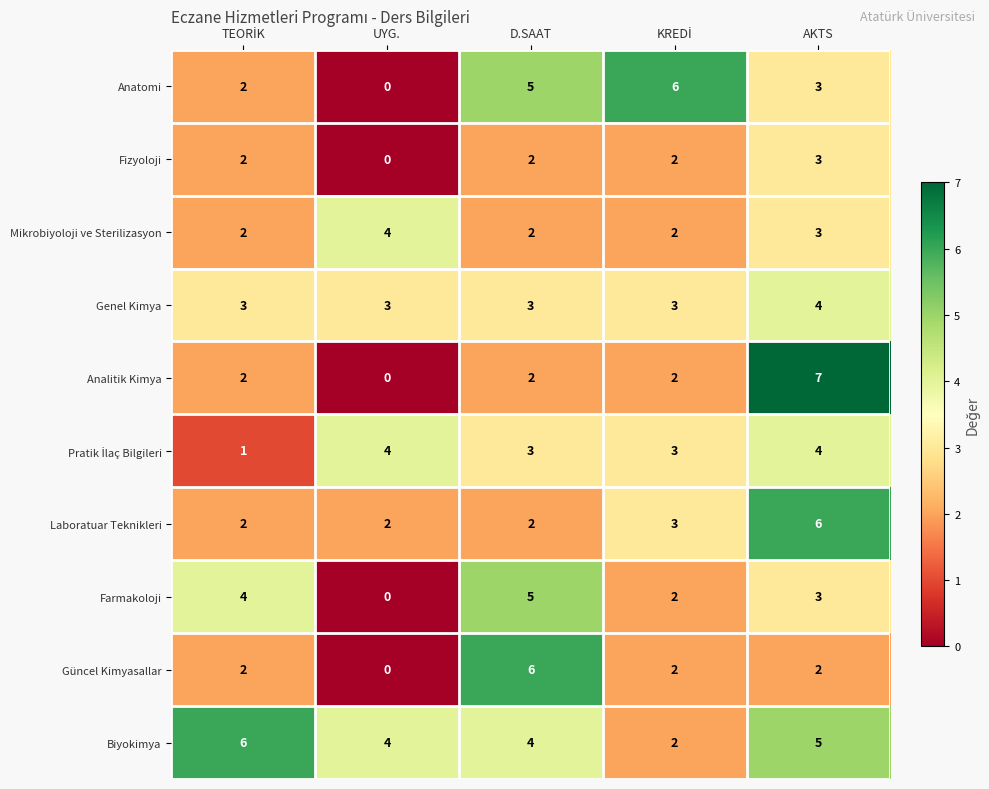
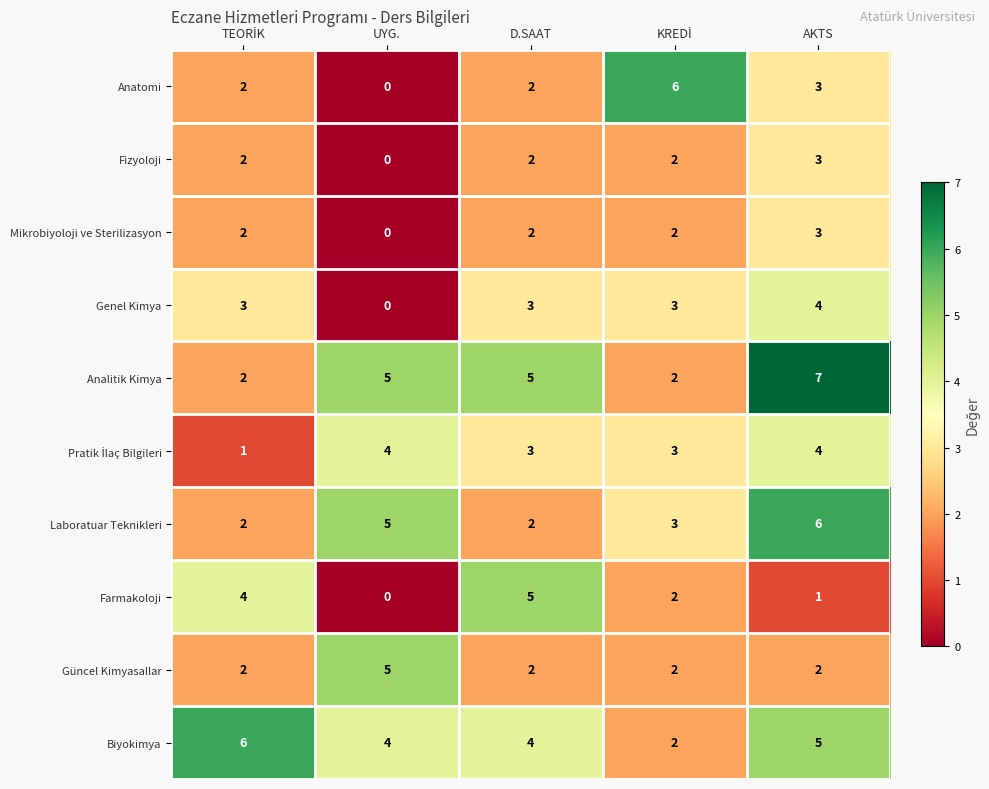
Anatomi, D.SAAT: 5 -> 2
Mikrobiyoloji ve Sterilizasyon, UYG.: 4 -> 0
Genel Kimya, UYG.: 3 -> 0
Analitik Kimya, UYG.: 0 -> 5
Analitik Kimya, D.SAAT: 2 -> 5
Laboratuar Teknikleri, UYG.: 2 -> 5
Farmakoloji, AKTS: 3 -> 1
Güncel Kimyasallar, UYG.: 0 -> 5
Güncel Kimyasallar, D.SAAT: 6 -> 2
